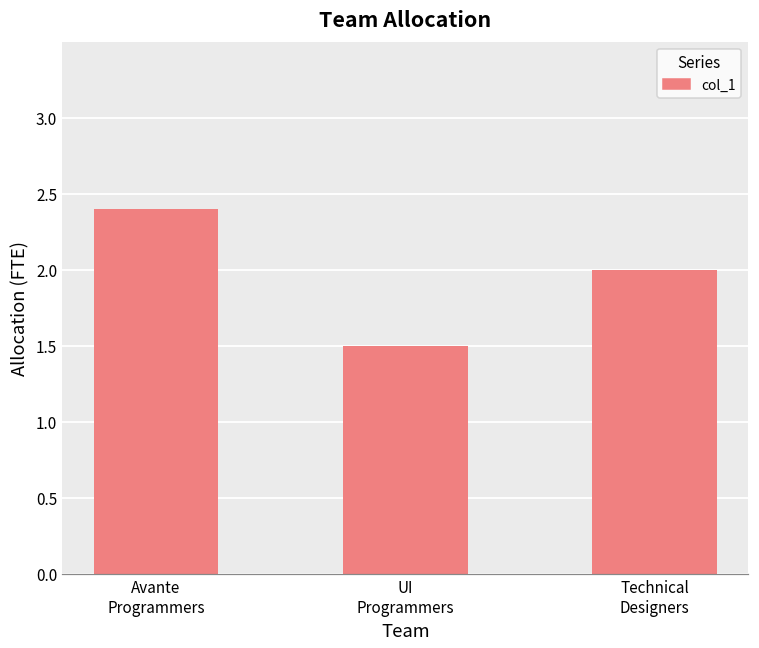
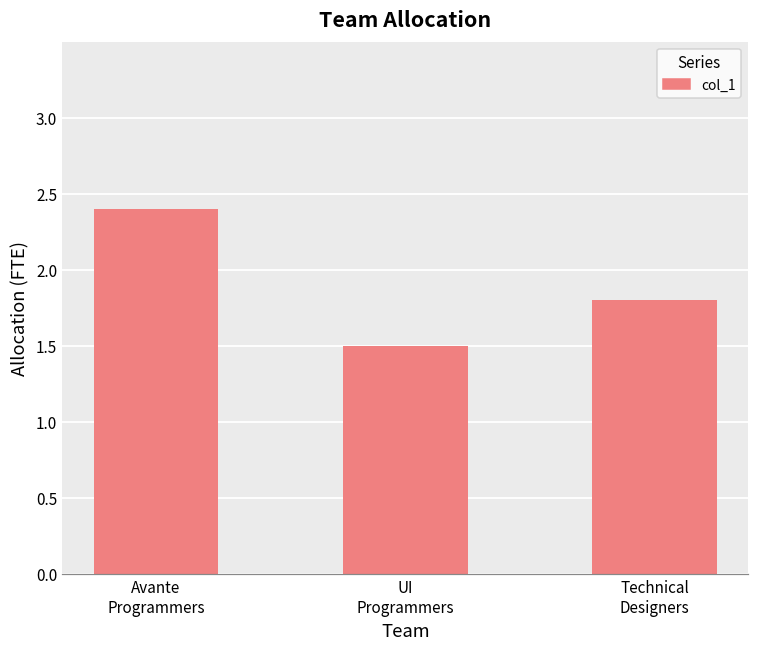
Technical Designers: 2.0 -> 1.8
